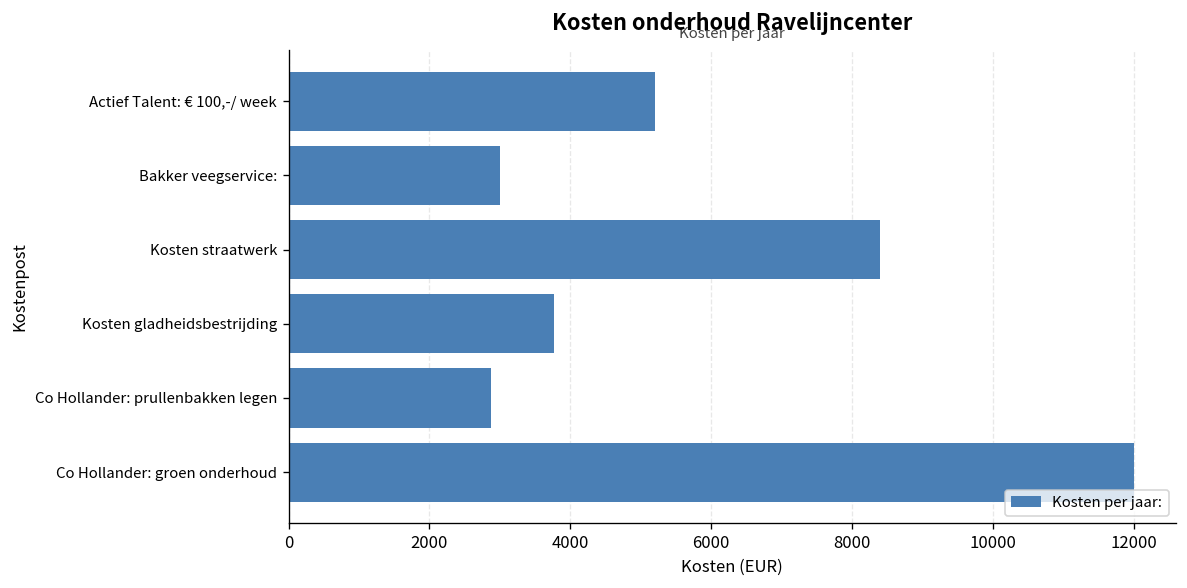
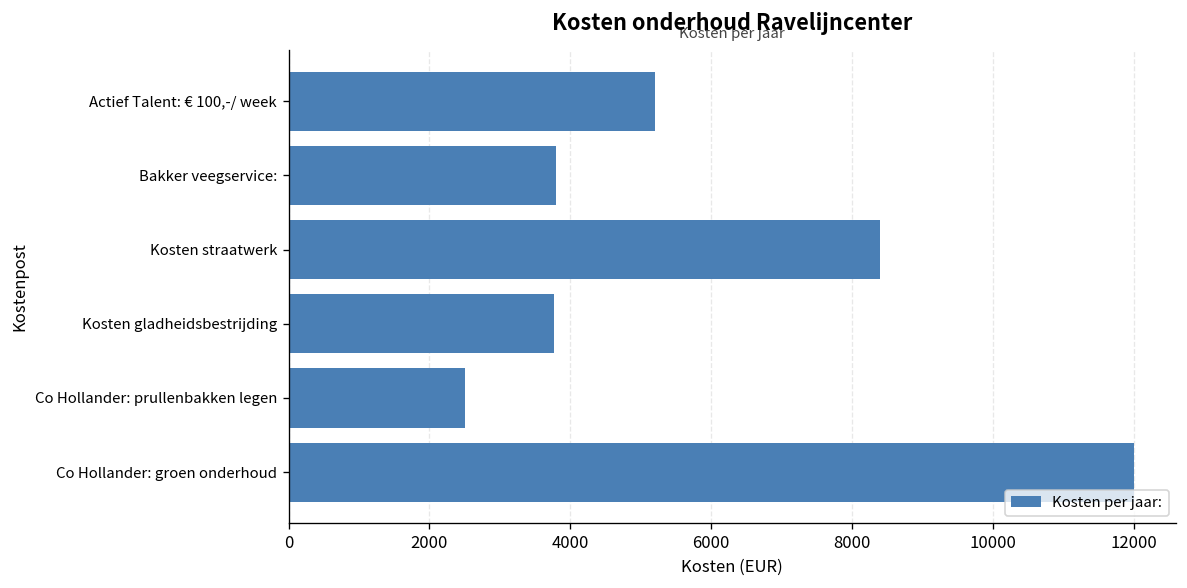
Bakker veegservice:: 3000 -> 3800
Co Hollander: prullenbakken legen: 2900 -> 2500
